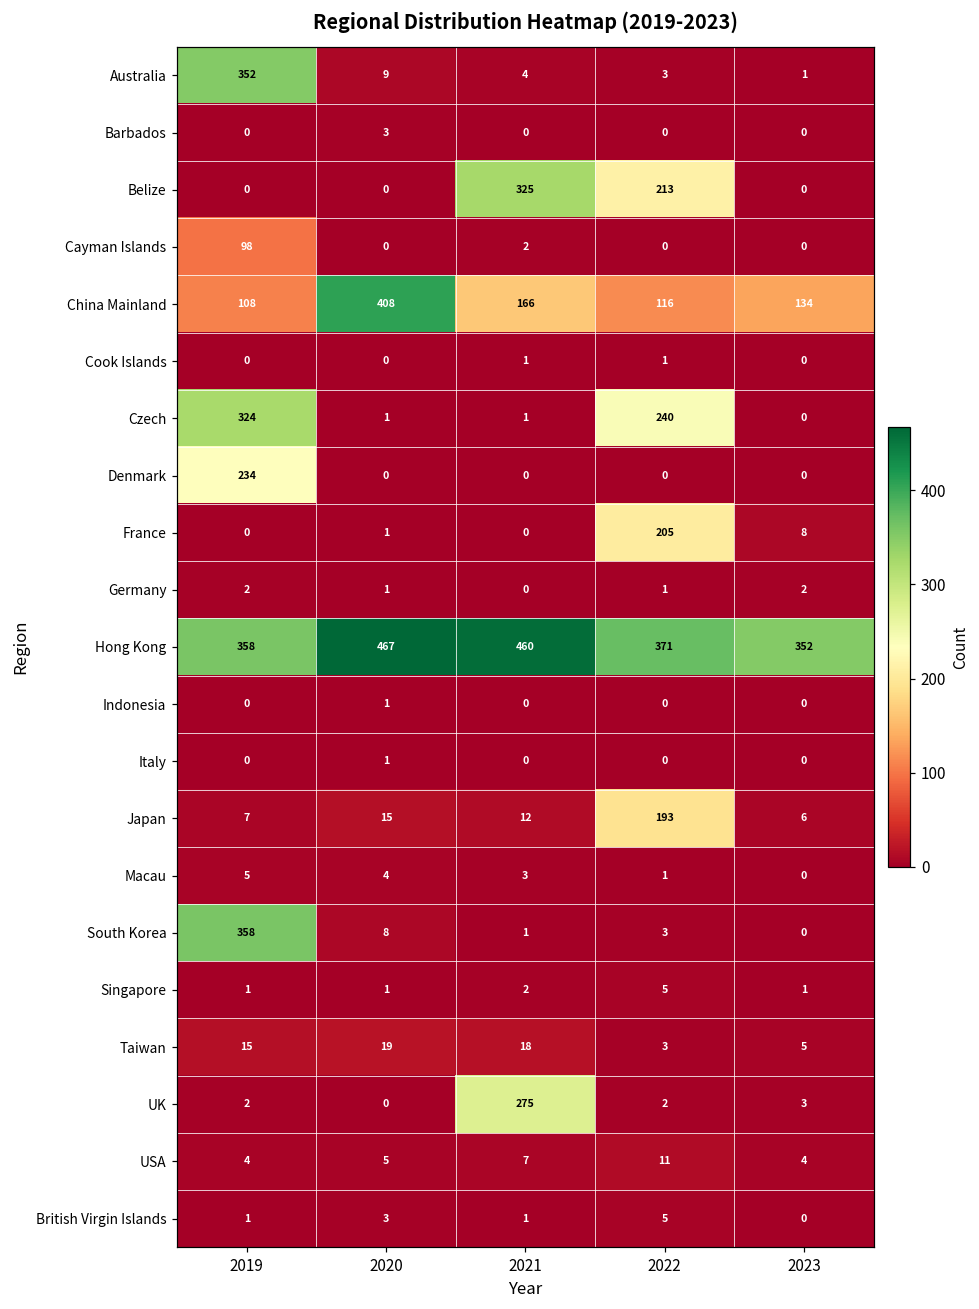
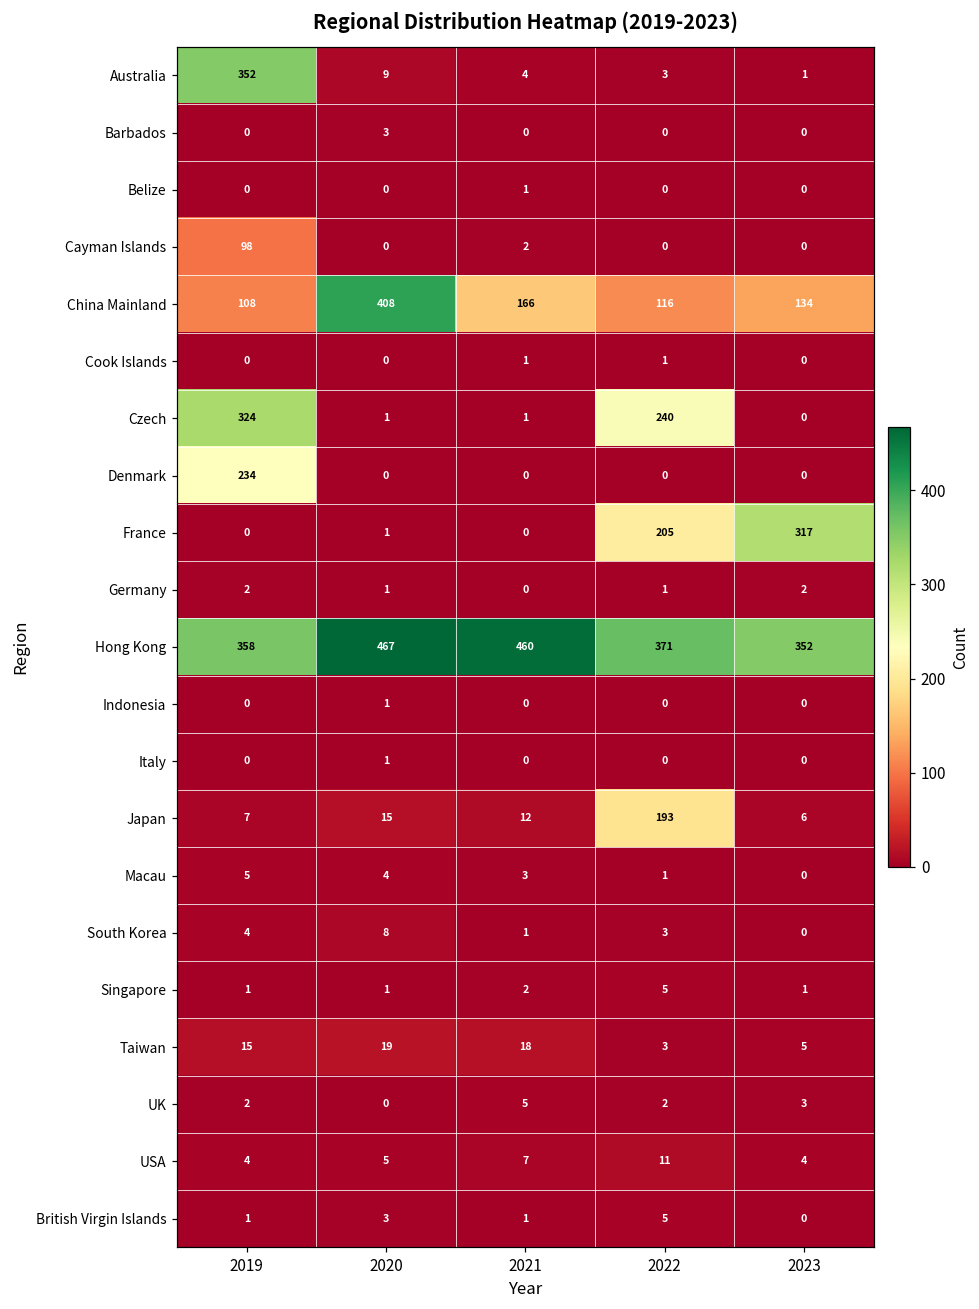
Belize, 2021: 325 -> 1
Belize, 2022: 213 -> 0
France, 2023: 8 -> 317
South Korea, 2019: 358 -> 4
UK, 2021: 275 -> 5
